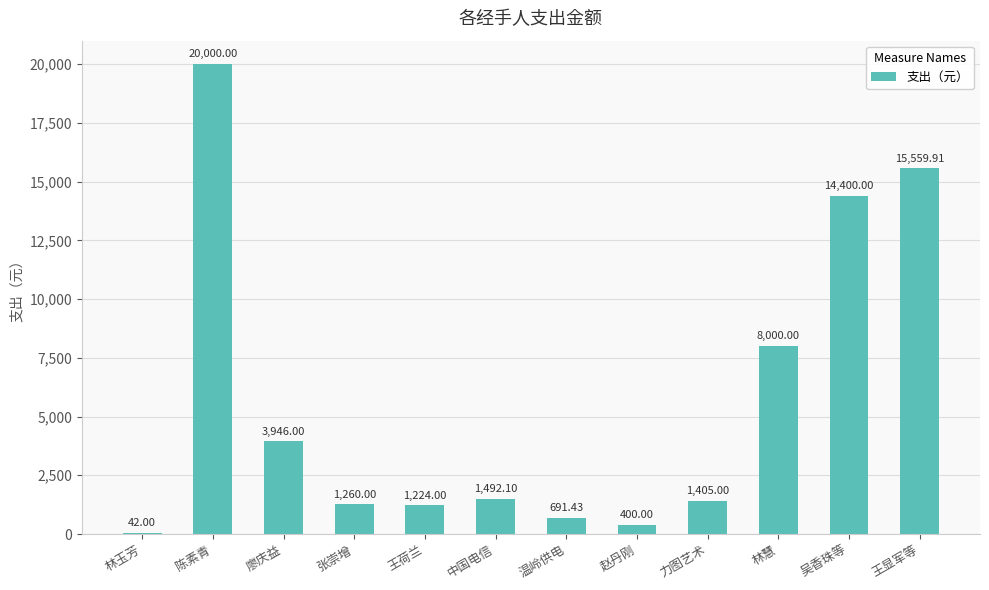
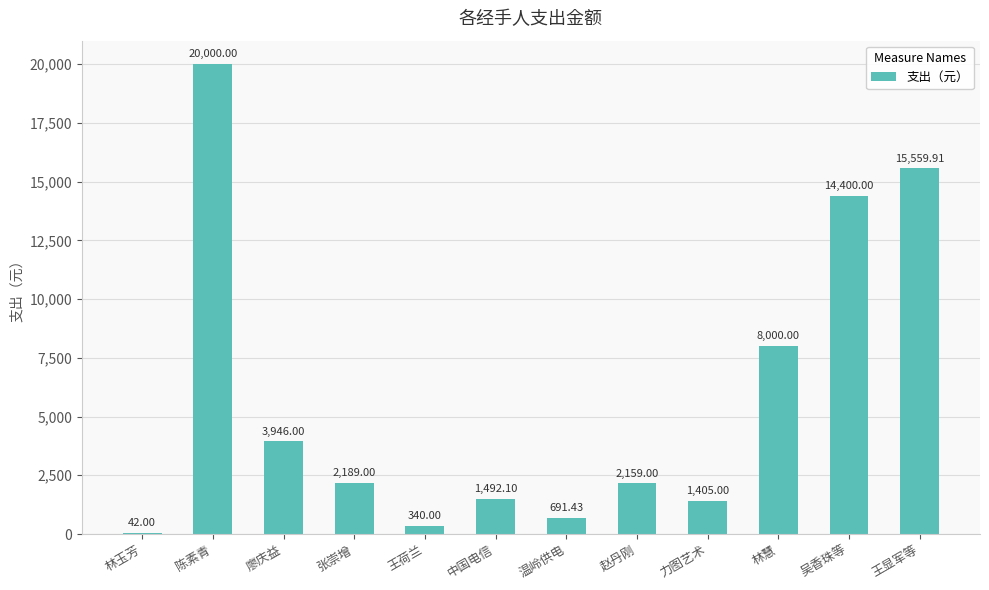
张崇增: 1,260.00 -> 2,189.00
王荷兰: 1,224.00 -> 340.00
赵丹刚: 400.00 -> 2,159.00
